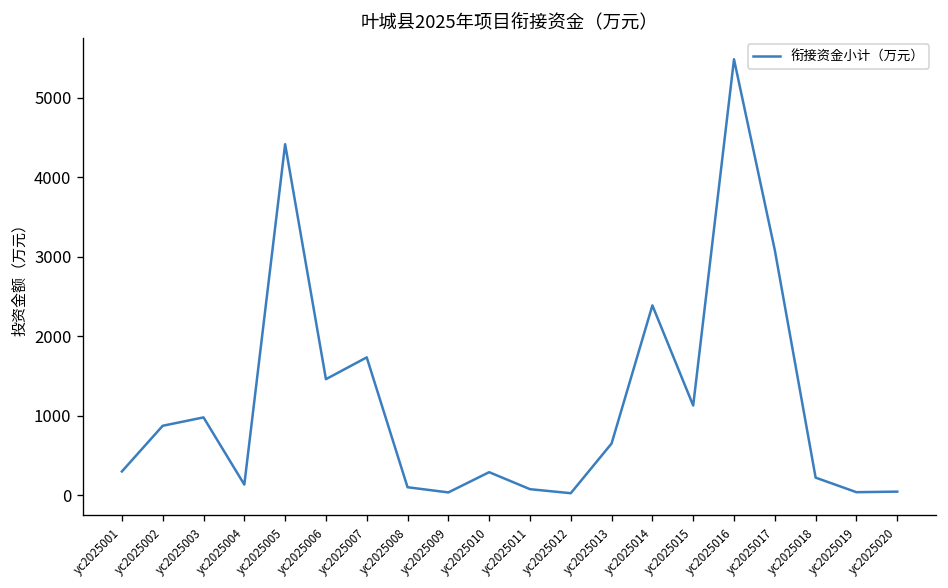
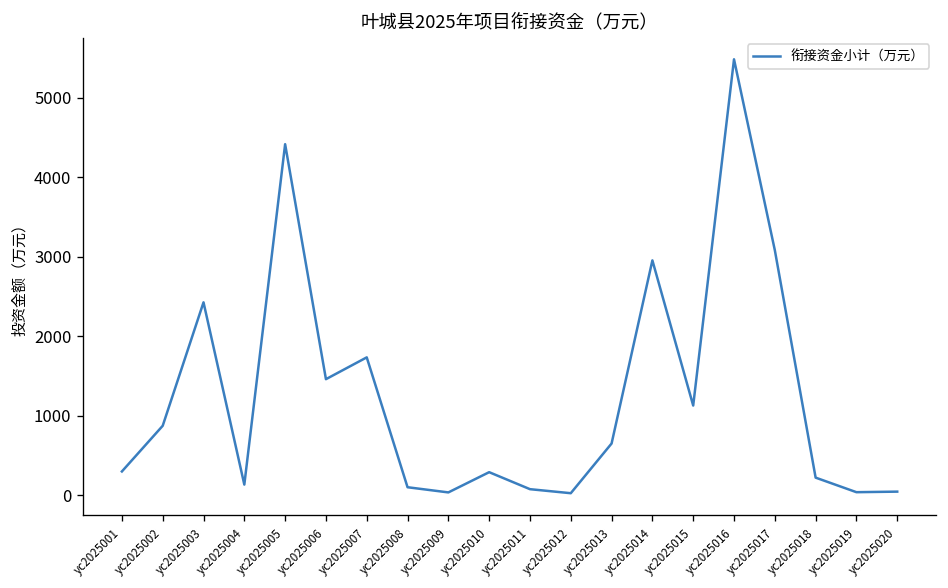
yc2025003: 1000 -> 2400
yc2025014: 2400 -> 3000
